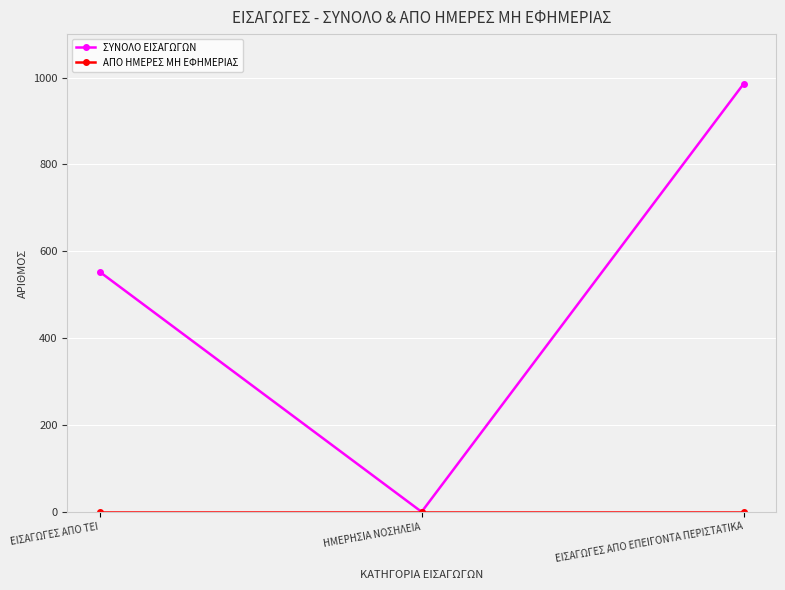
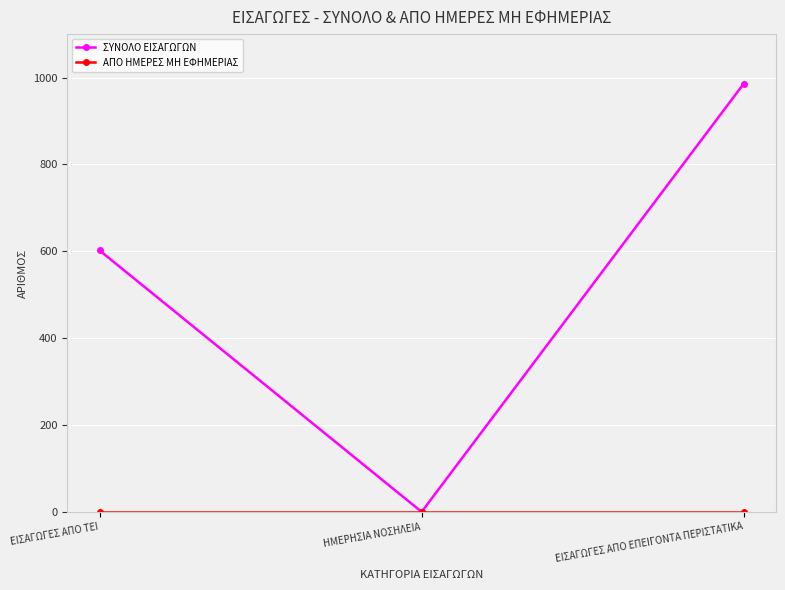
ΣΥΝΟΛΟ ΕΙΣΑΓΩΓΩΝ, ΕΙΣΑΓΩΓΕΣ ΑΠΟ ΤΕΙ: 550 -> 600
